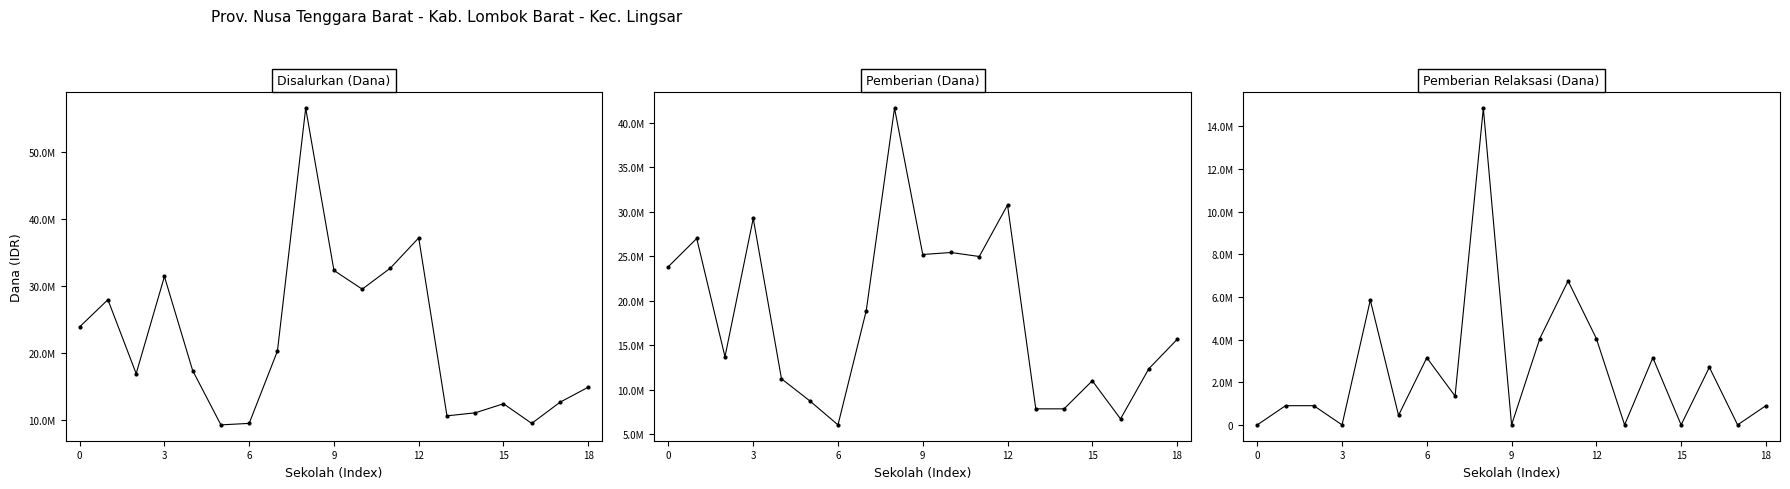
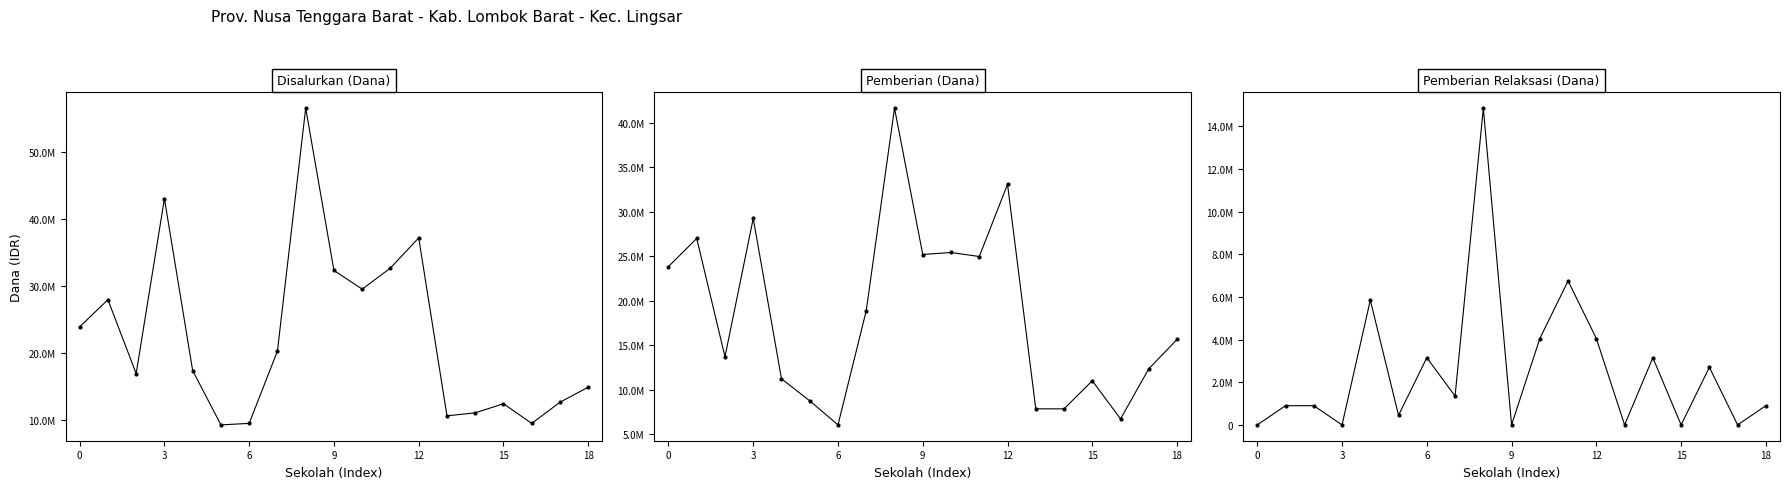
Disalurkan (Dana), 3: 31000000 -> 43000000
Pemberian (Dana), 12: 31000000 -> 33000000
